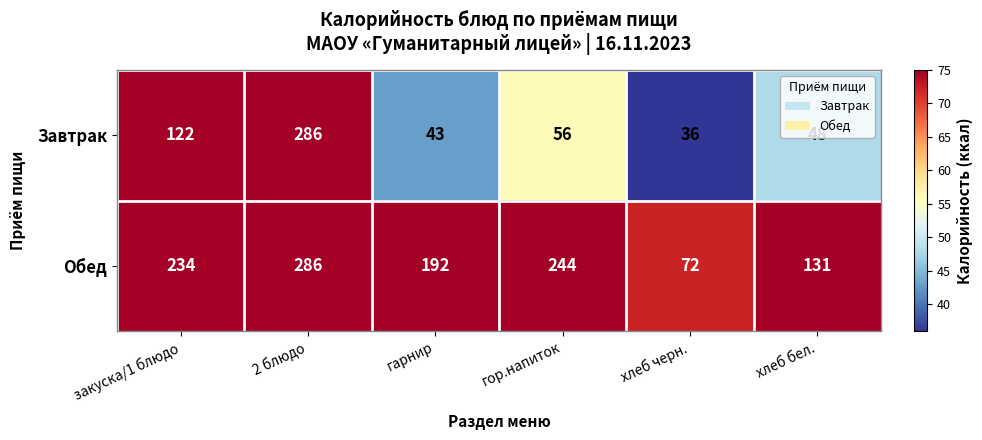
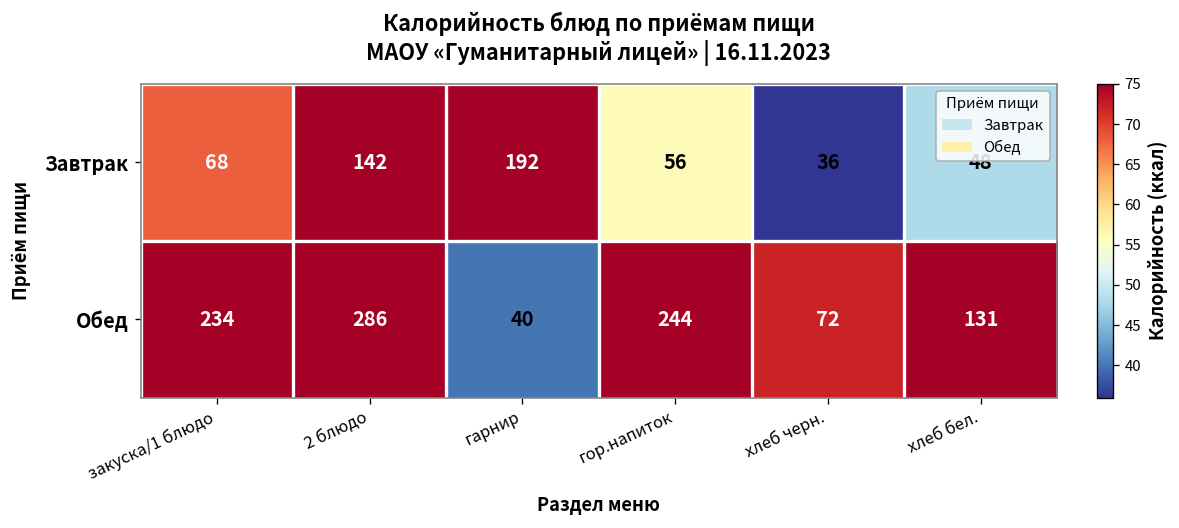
Завтрак, закуска/1 блюдо: 122 -> 68
Завтрак, 2 блюдо: 286 -> 142
Завтрак, гарнир: 43 -> 192
Обед, гарнир: 192 -> 40
